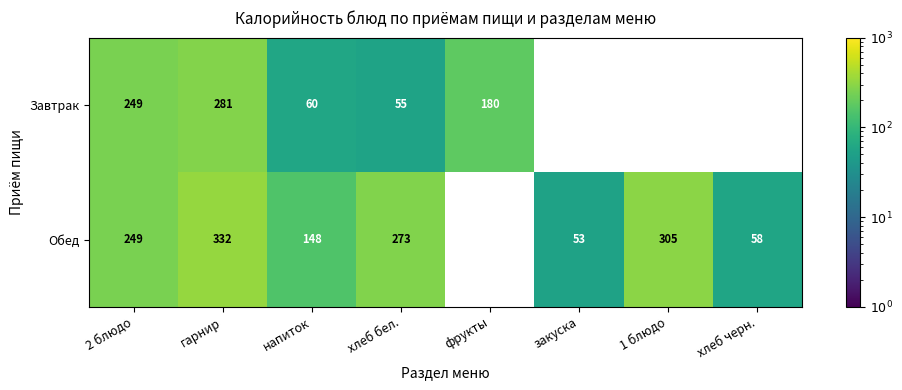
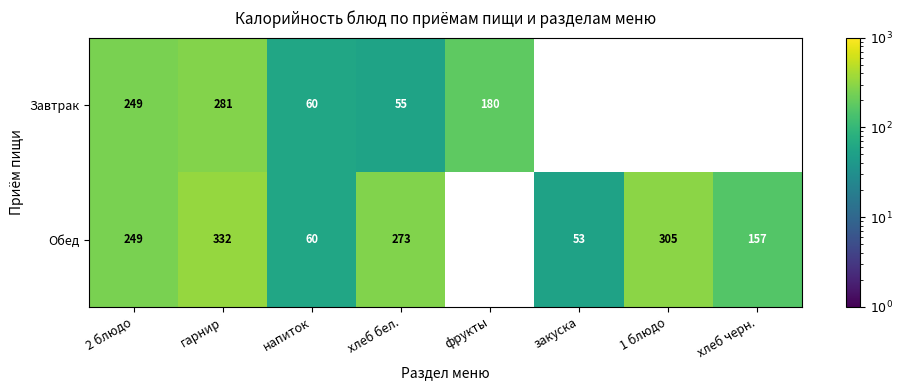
Обед, напиток: 148 -> 60
Обед, хлеб черн.: 58 -> 157
